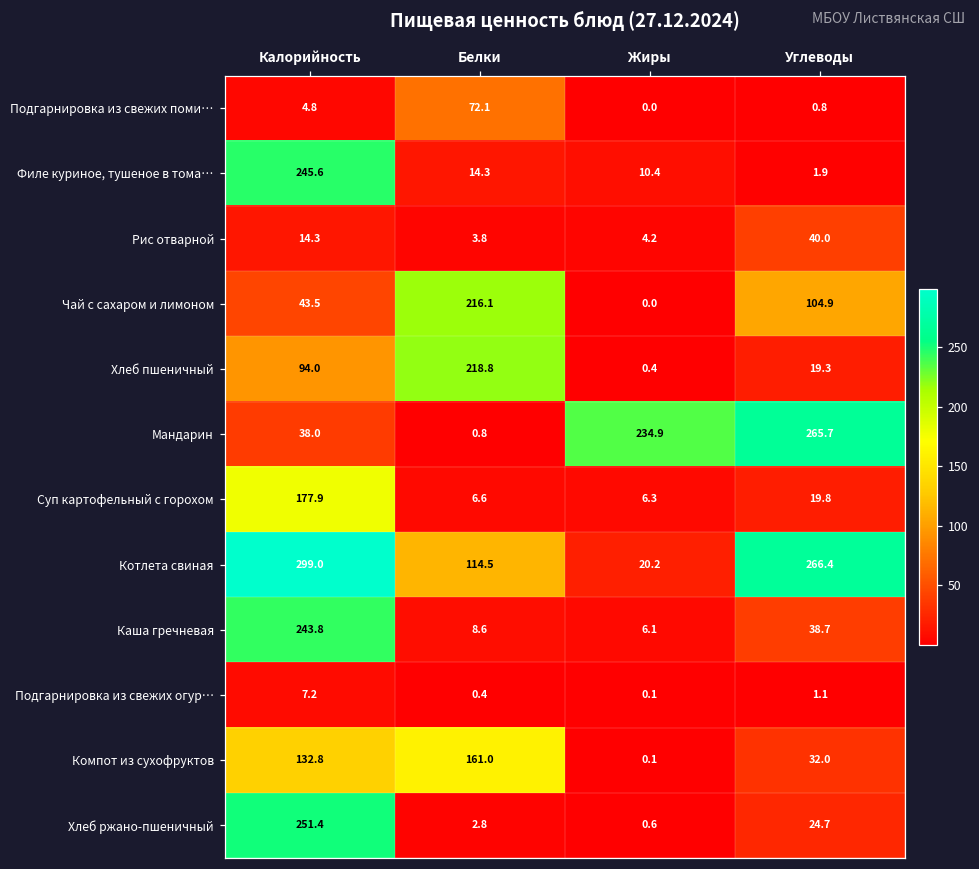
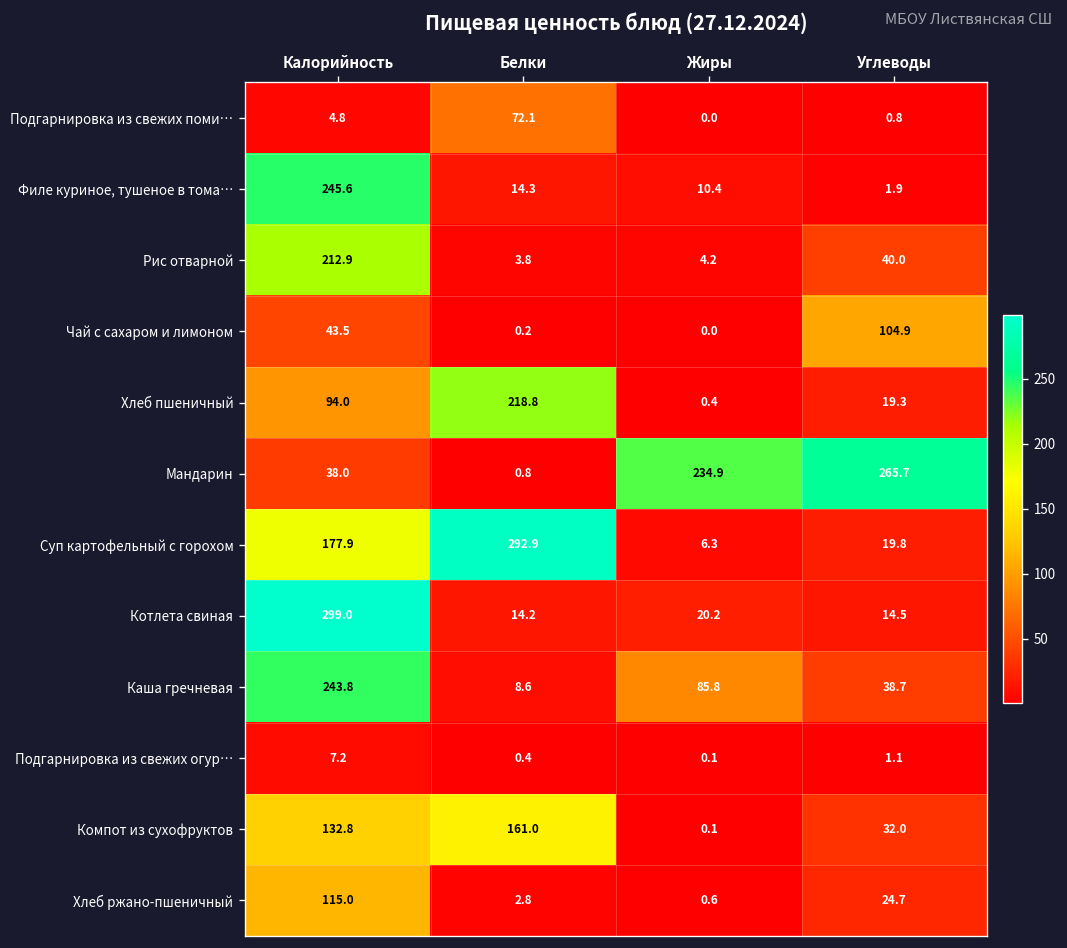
Рис отварной, Калорийность: 14.3 -> 212.9
Чай с сахаром и лимоном, Белки: 216.1 -> 0.2
Суп картофельный с горохом, Белки: 6.6 -> 292.9
Котлета свиная, Белки: 114.5 -> 14.2
Котлета свиная, Углеводы: 266.4 -> 14.5
Каша гречневая, Жиры: 6.1 -> 85.8
Хлеб ржано-пшеничный, Калорийность: 251.4 -> 115.0
